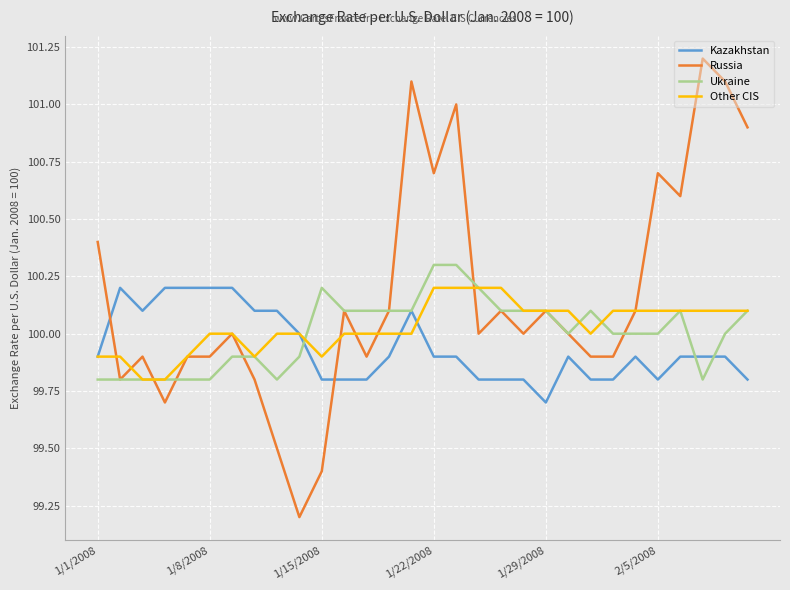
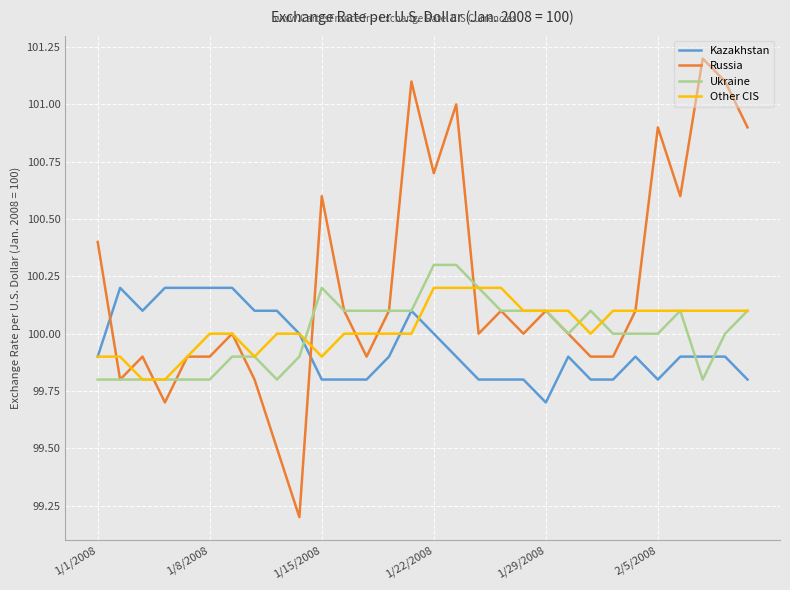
Russia, 1/15/2008: 99.4 -> 100.6
Kazakhstan, 1/22/2008: 99.9 -> 100.0
Russia, 2/5/2008: 100.7 -> 100.9
